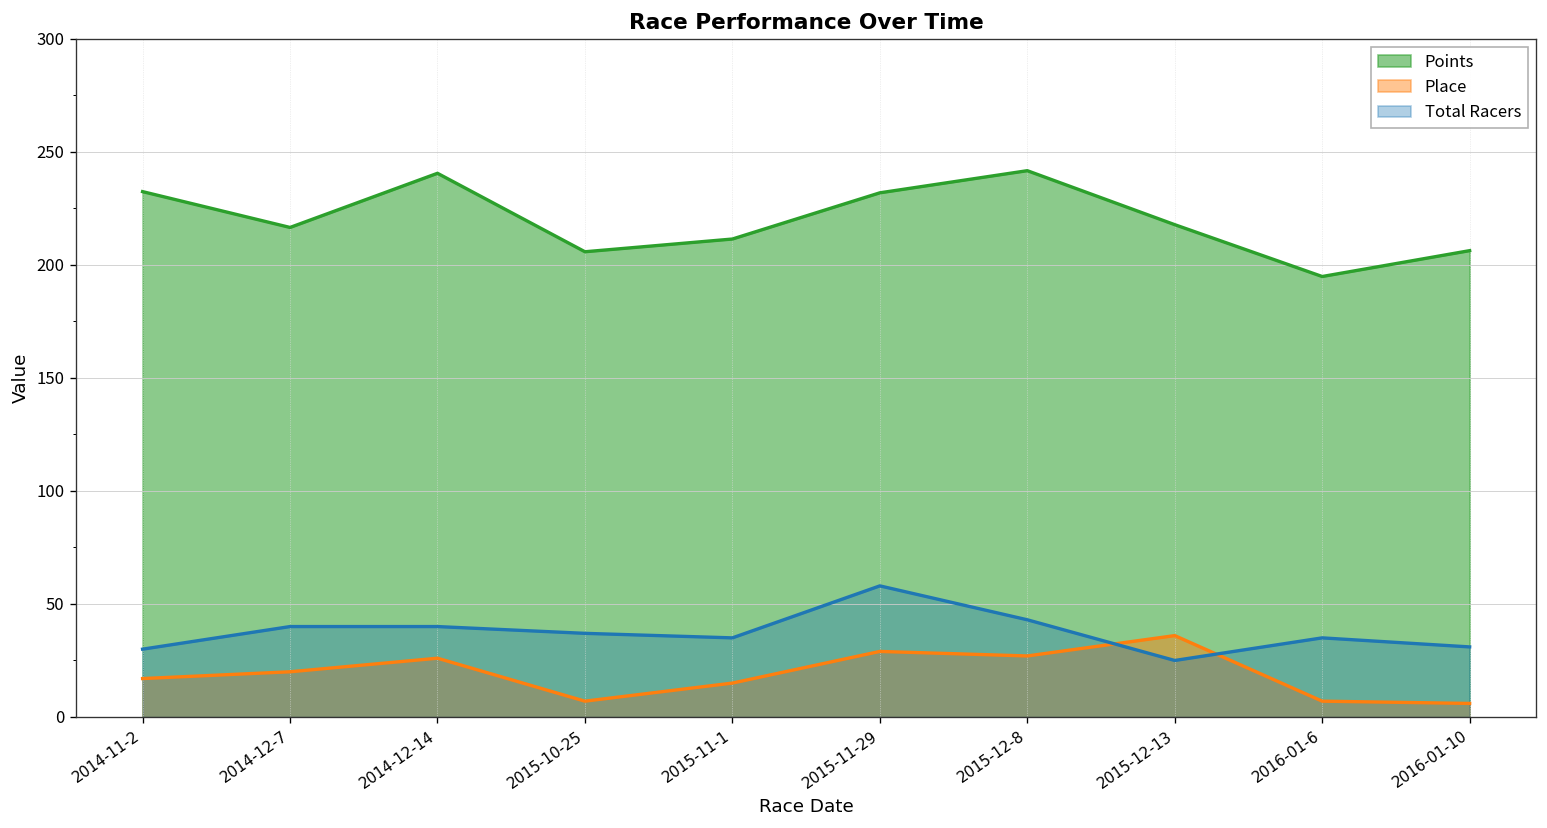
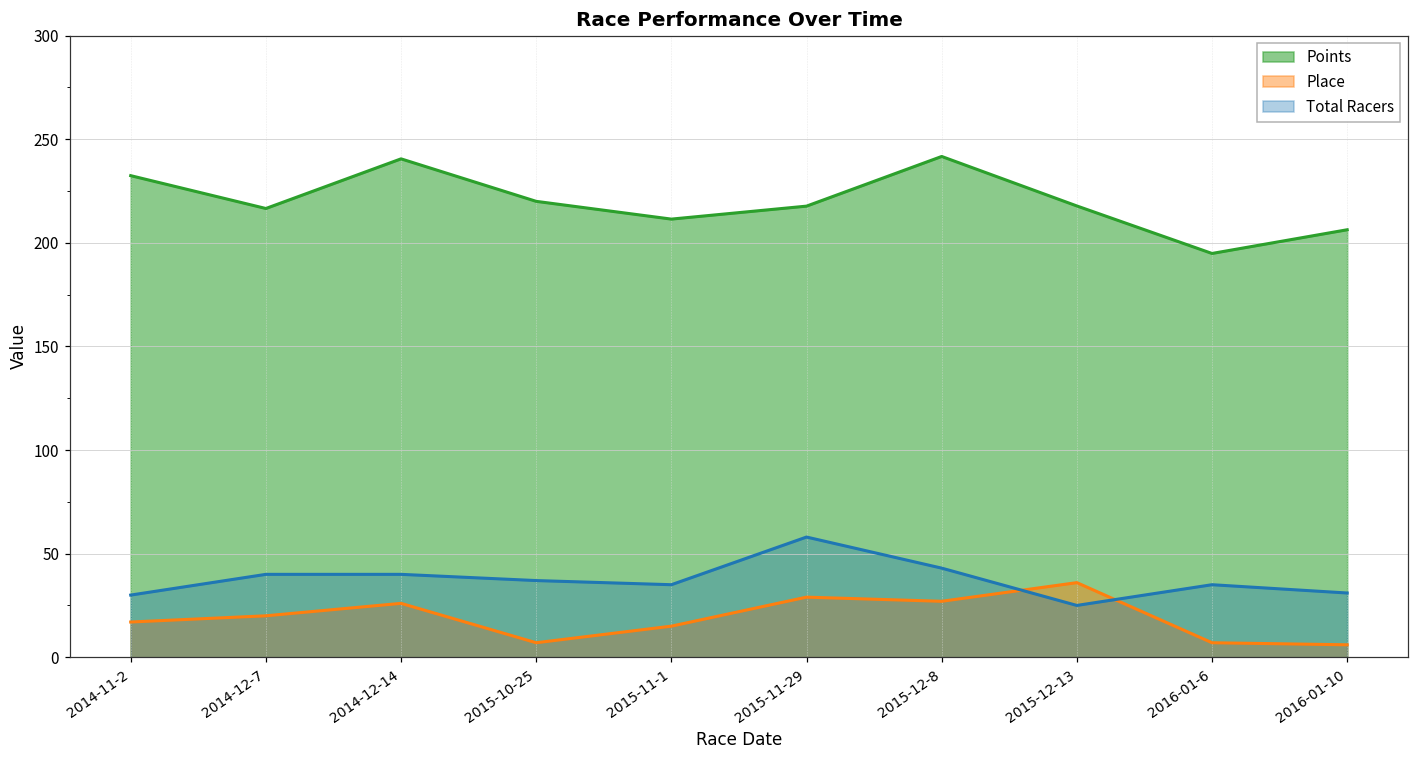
Points, 2015-10-25: 206 -> 220
Points, 2015-11-29: 232 -> 218
